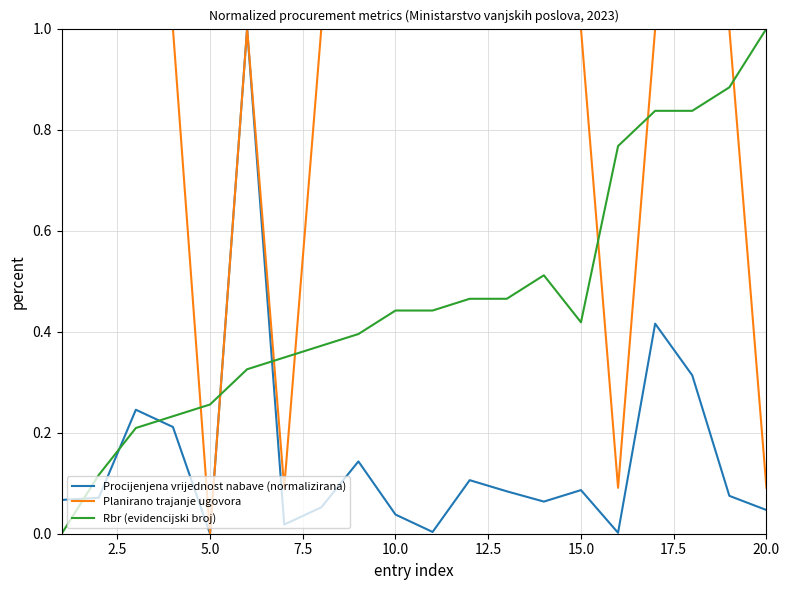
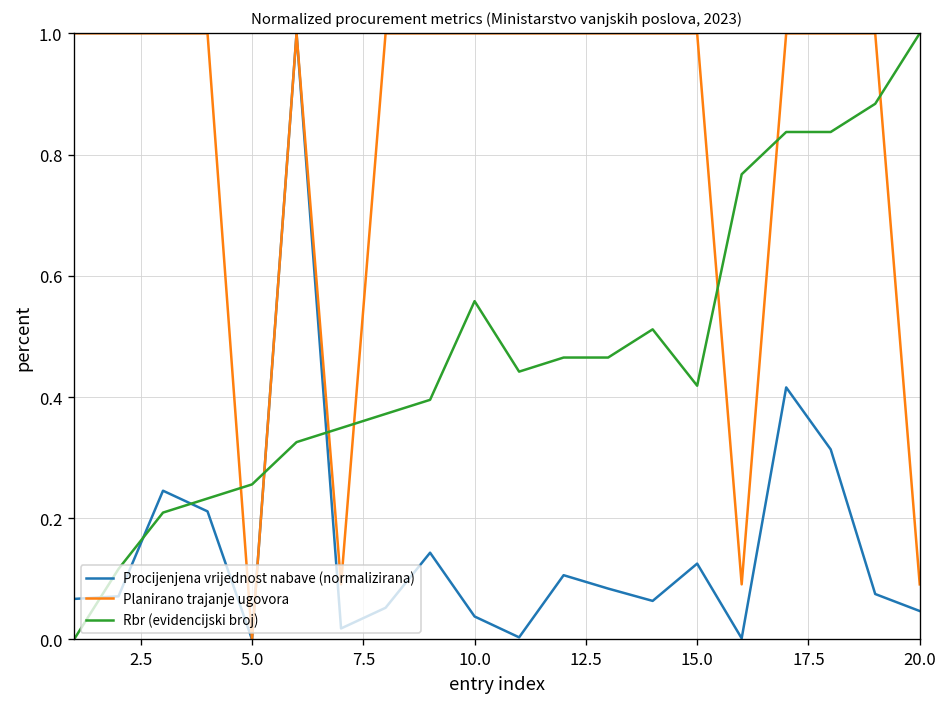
Rbr (evidencijski broj), 10.0: 0.44 -> 0.56
Procijenjena vrijednost nabave (normalizirana), 15.0: 0.09 -> 0.13
